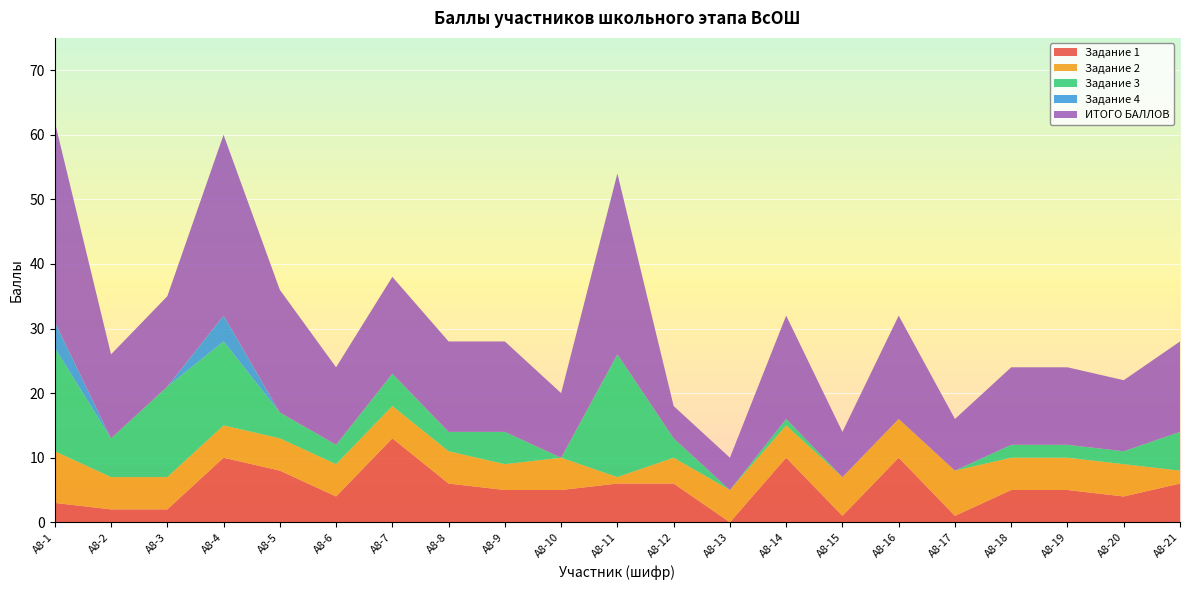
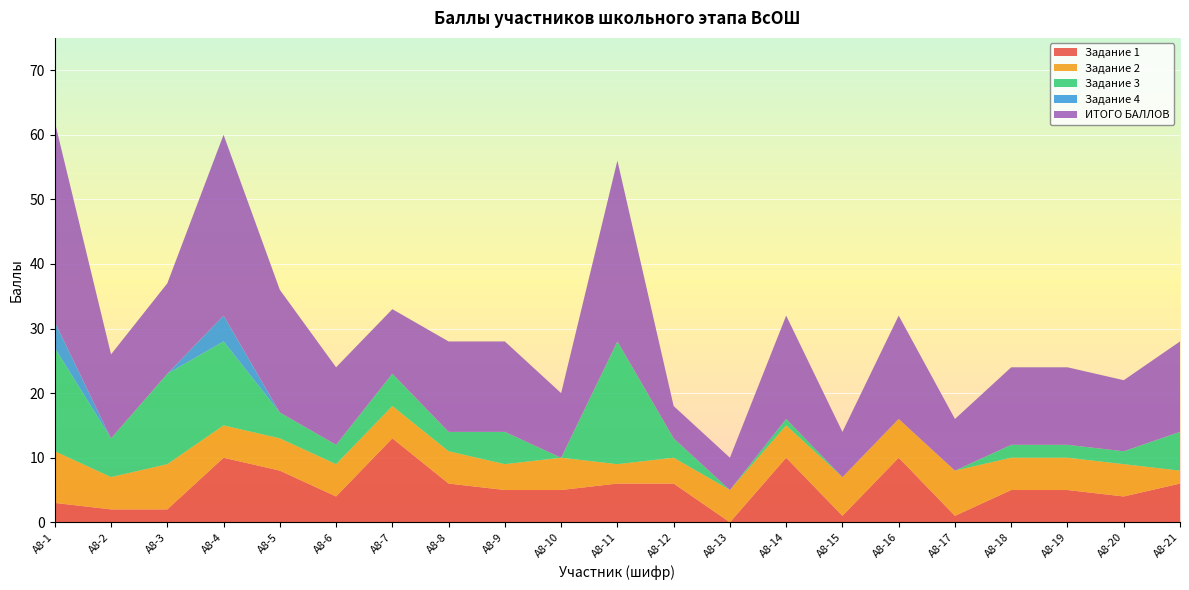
Задание 2, А8-3: 5 -> 7
ИТОГО БАЛЛОВ, А8-7: 15 -> 10
Задание 2, А8-11: 1 -> 3
